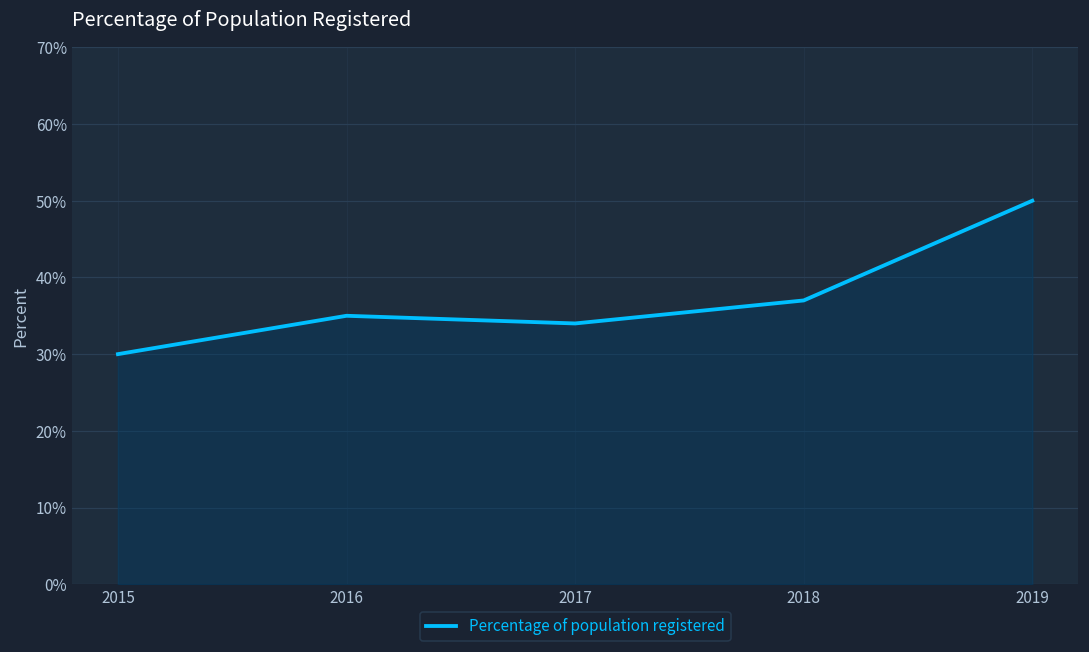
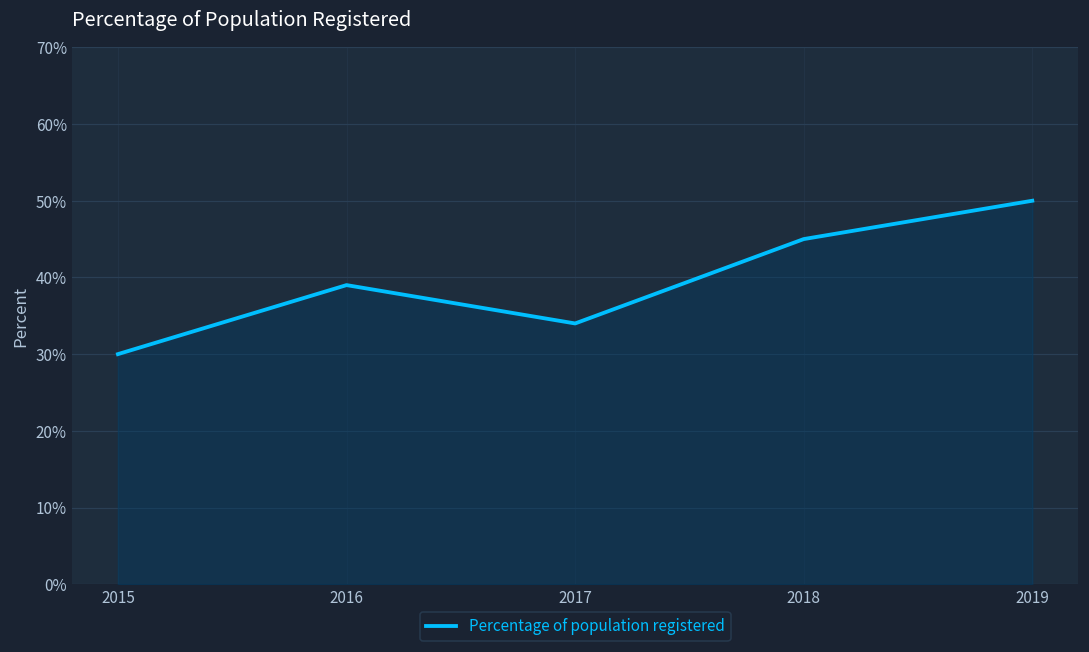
2016: 35% -> 39%
2018: 37% -> 45%
